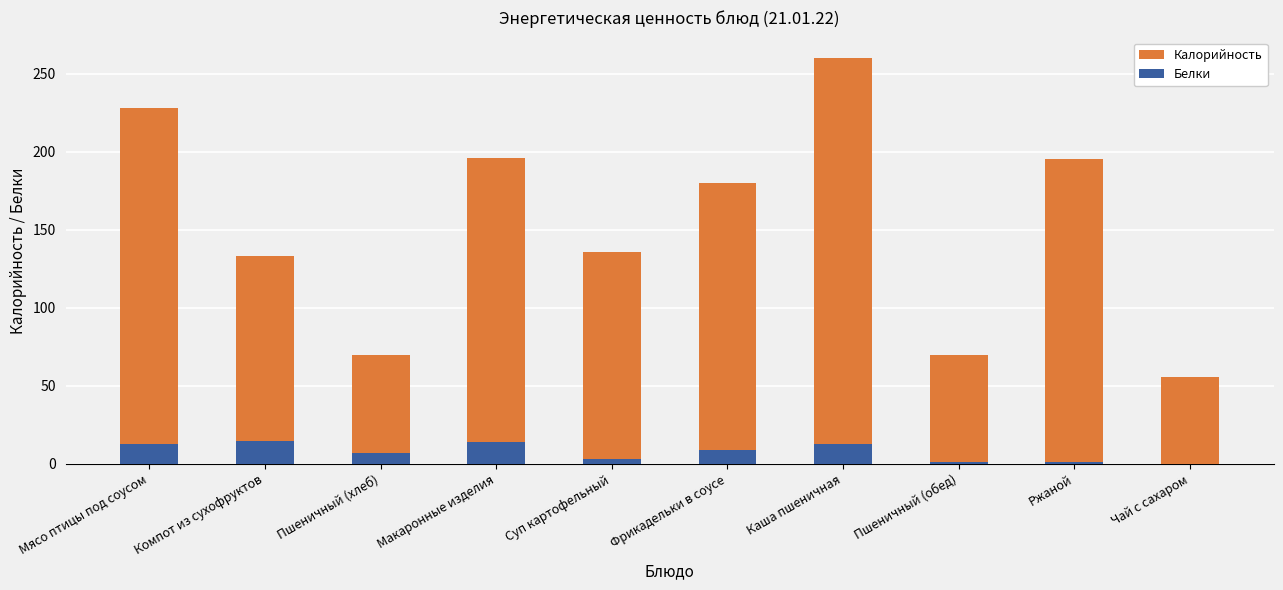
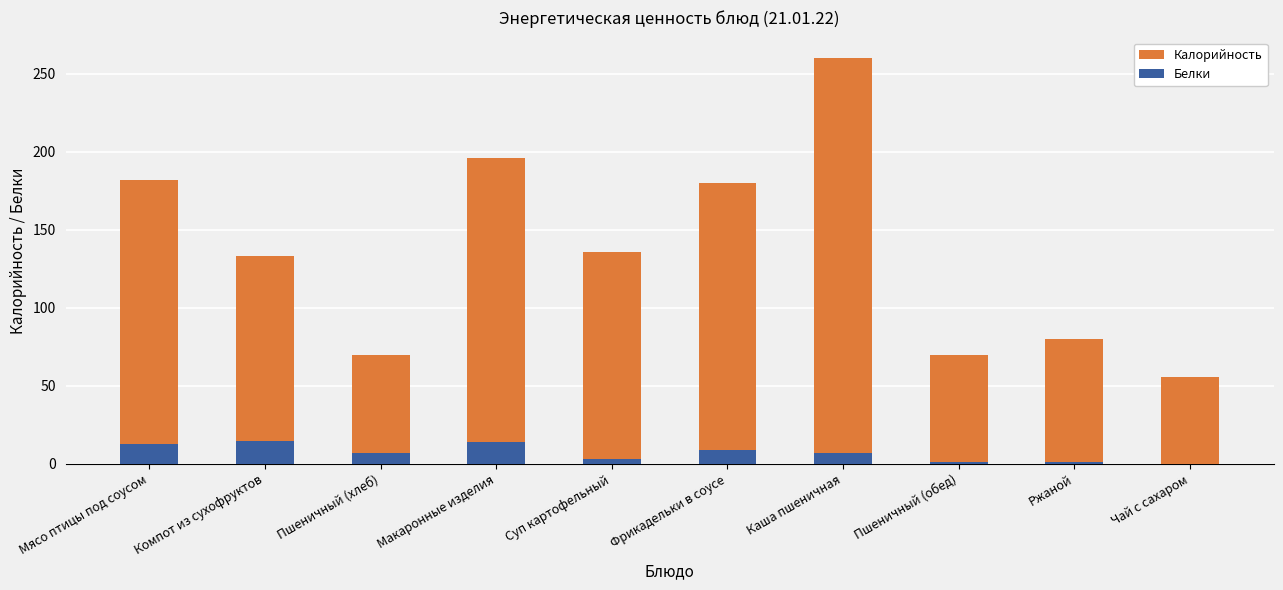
Калорийность, Мясо птицы под соусом: 228 -> 182
Белки, Каша пшеничная: 13 -> 7
Калорийность, Ржаной: 195 -> 80
